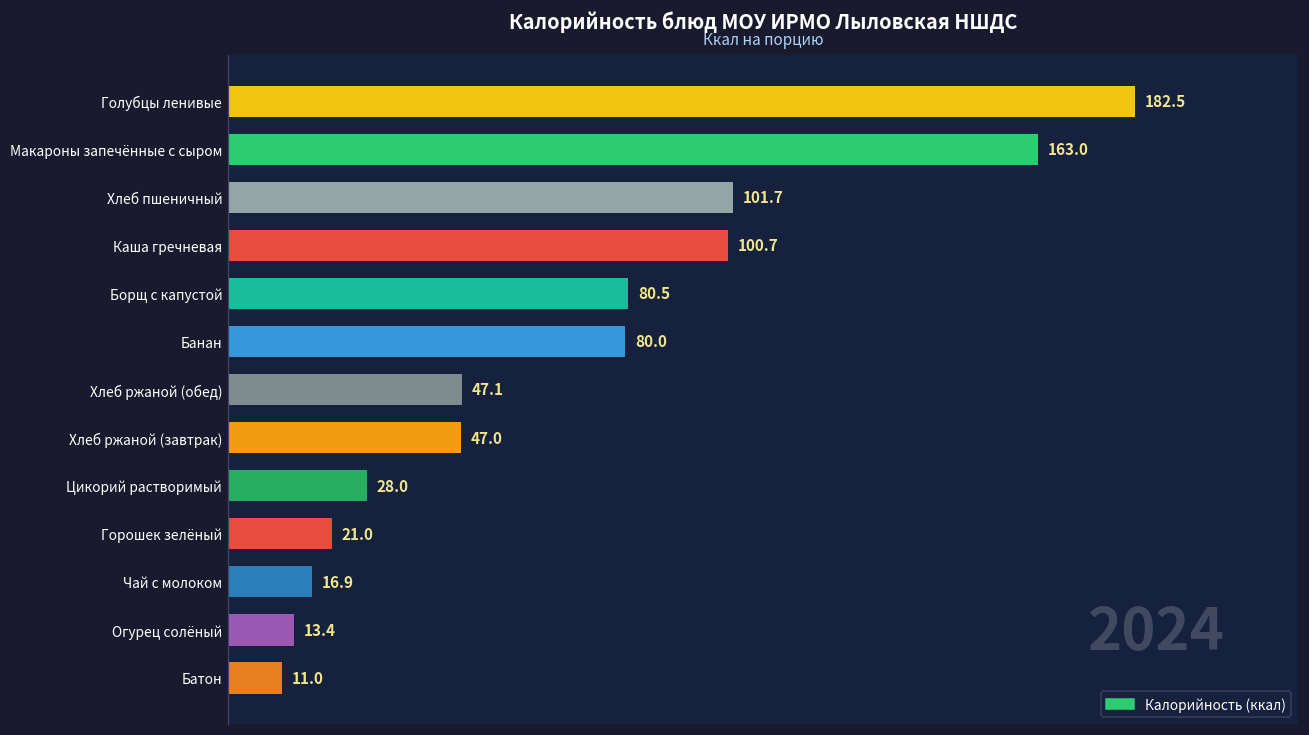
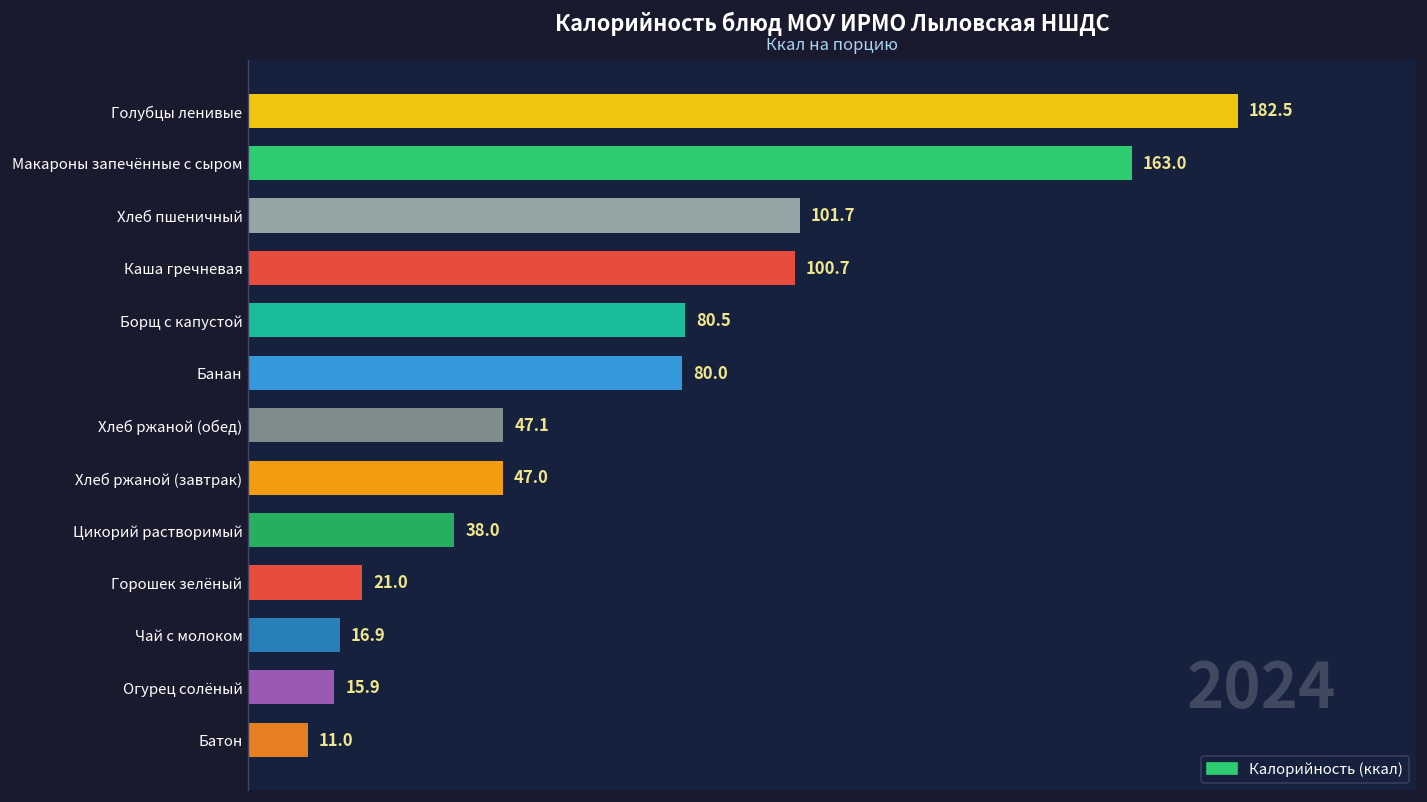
Цикорий растворимый: 28.0 -> 38.0
Огурец солёный: 13.4 -> 15.9
